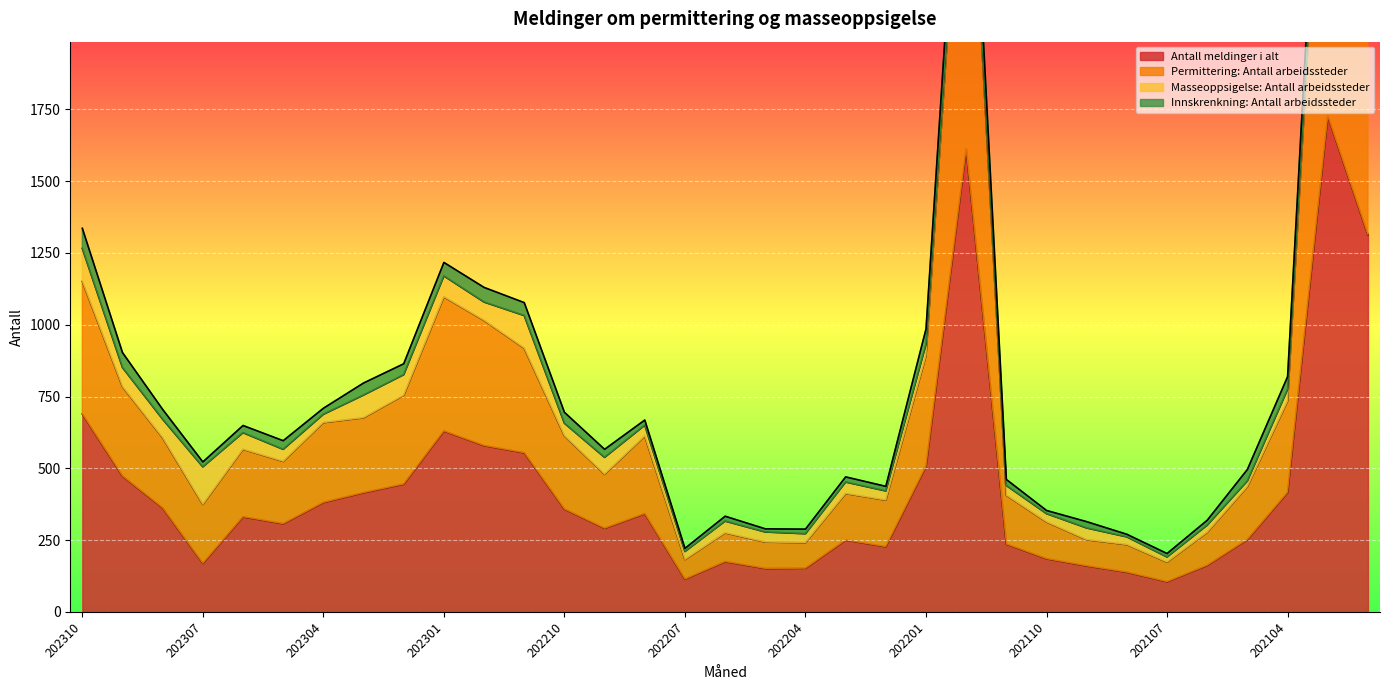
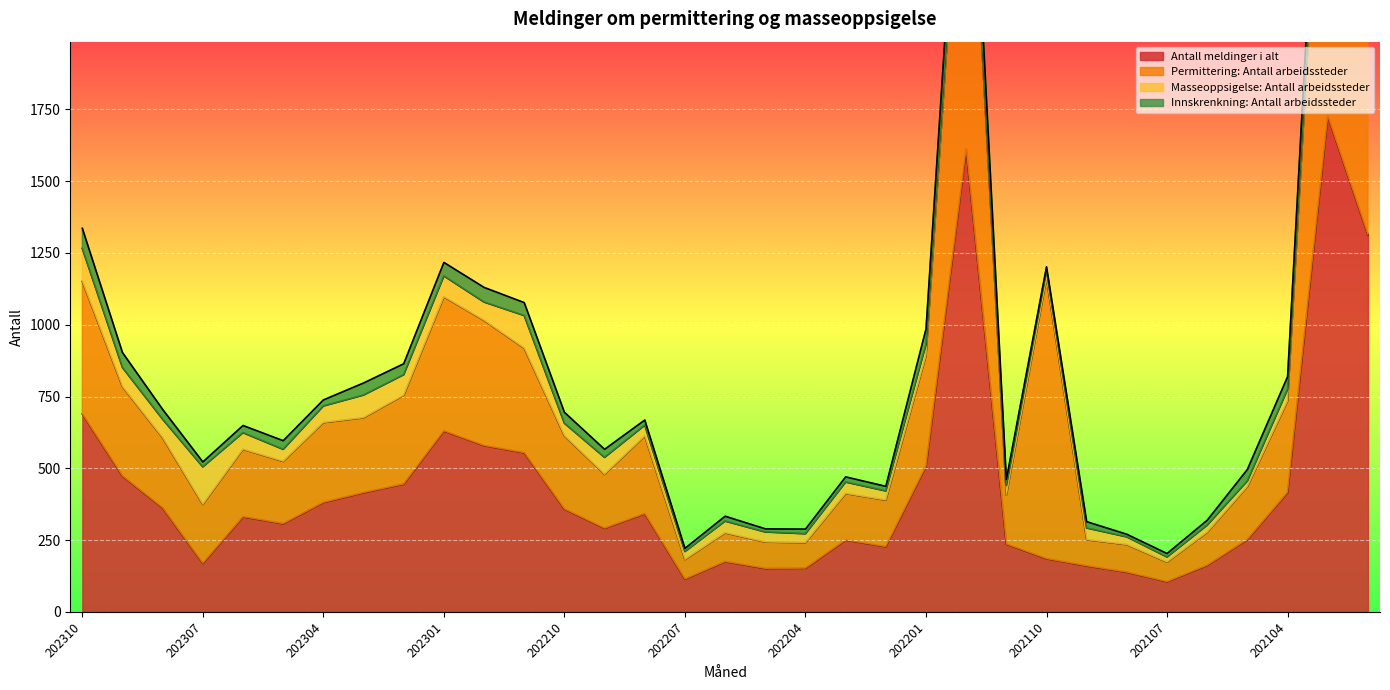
Masseoppsigelse: Antall arbeidssteder, 202304: 30 -> 60
Permittering: Antall arbeidssteder, 202110: 130 -> 980
